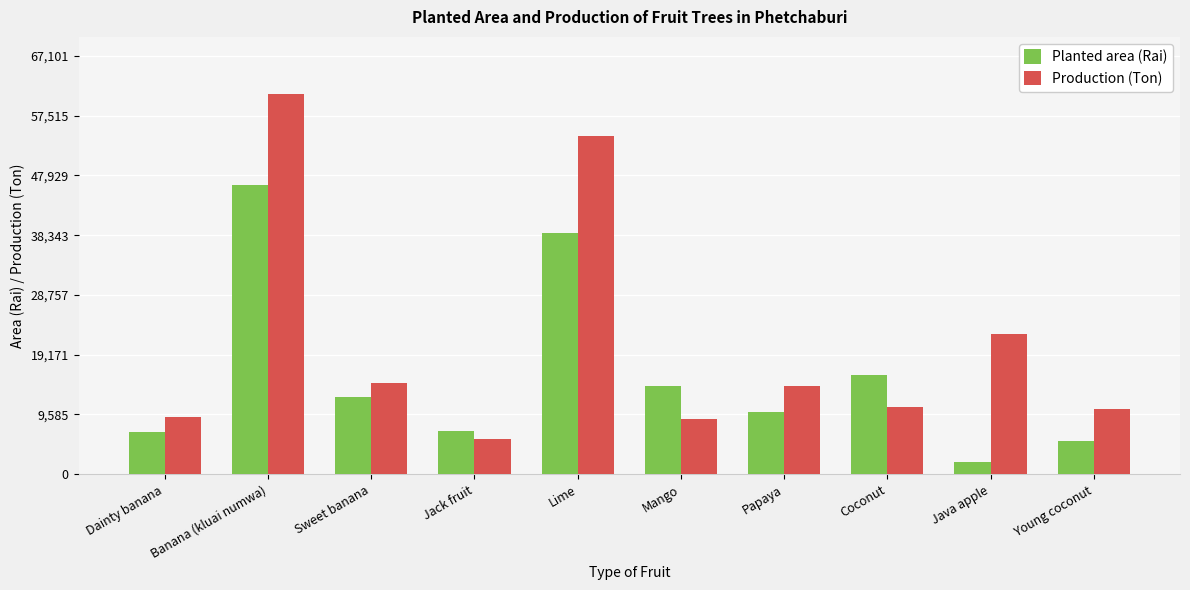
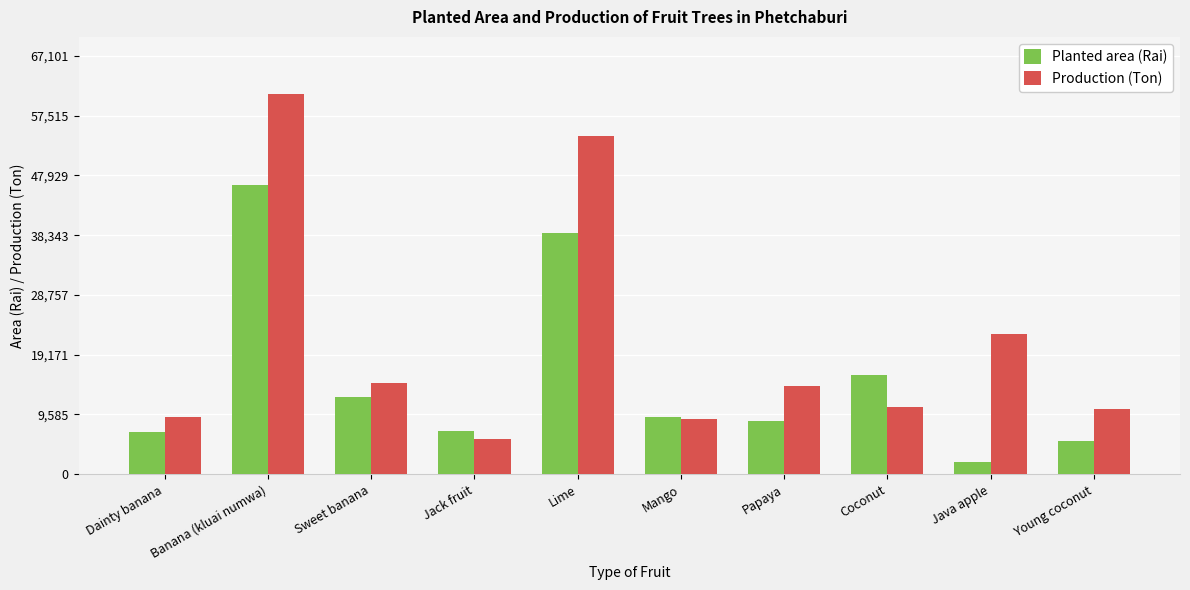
Planted area (Rai), Mango: 14,000 -> 9,000
Planted area (Rai), Papaya: 10,000 -> 9,000
